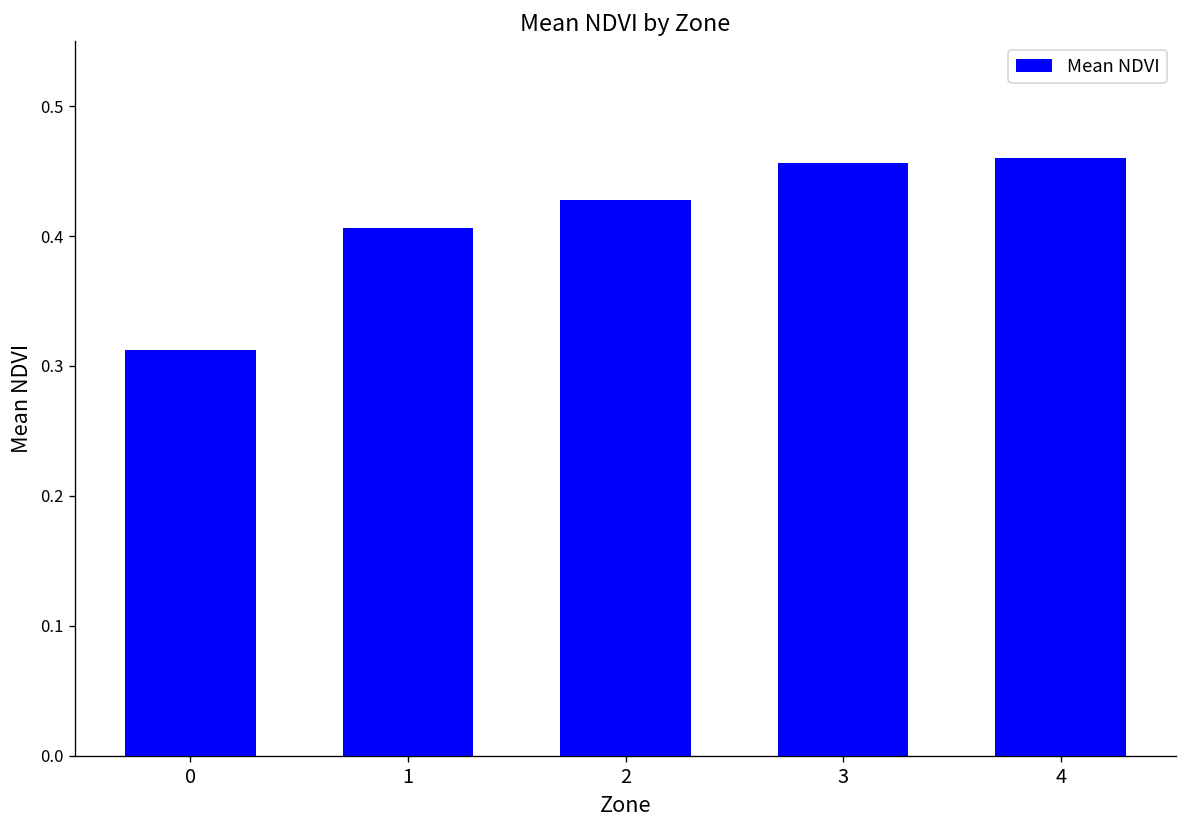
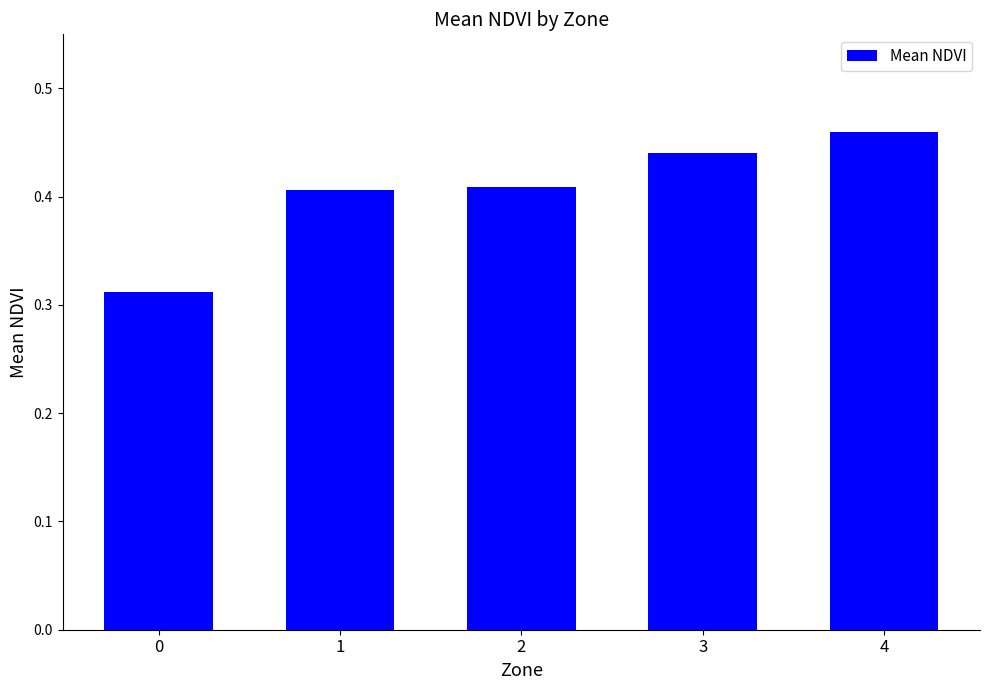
2: 0.427 -> 0.409
3: 0.456 -> 0.441
